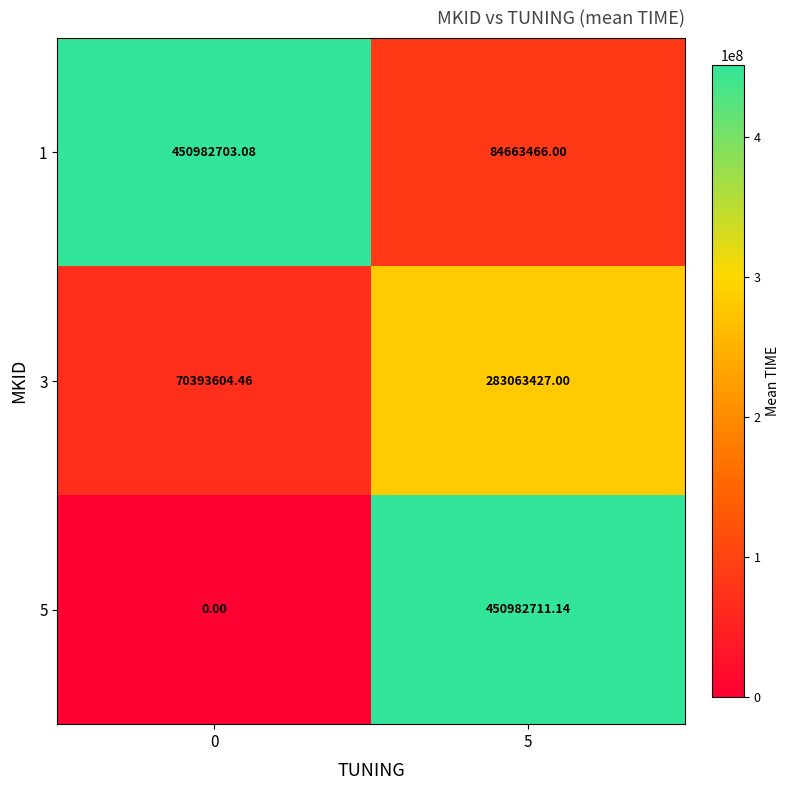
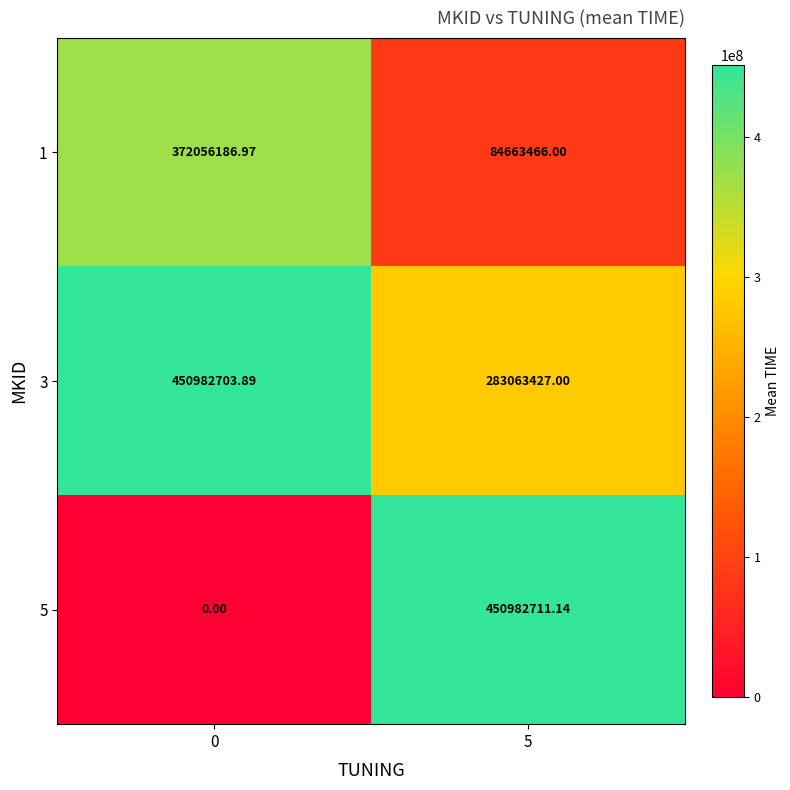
1, 0: 450982703.08 -> 372056186.97
3, 0: 70393604.46 -> 450982703.89
